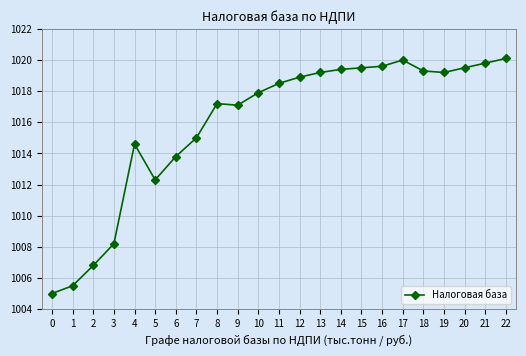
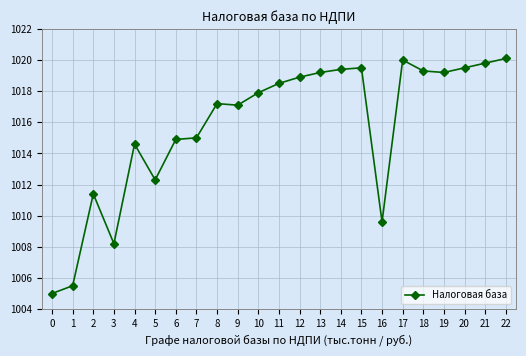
2: 1006.8 -> 1011.4
6: 1013.8 -> 1014.9
16: 1019.6 -> 1009.6
